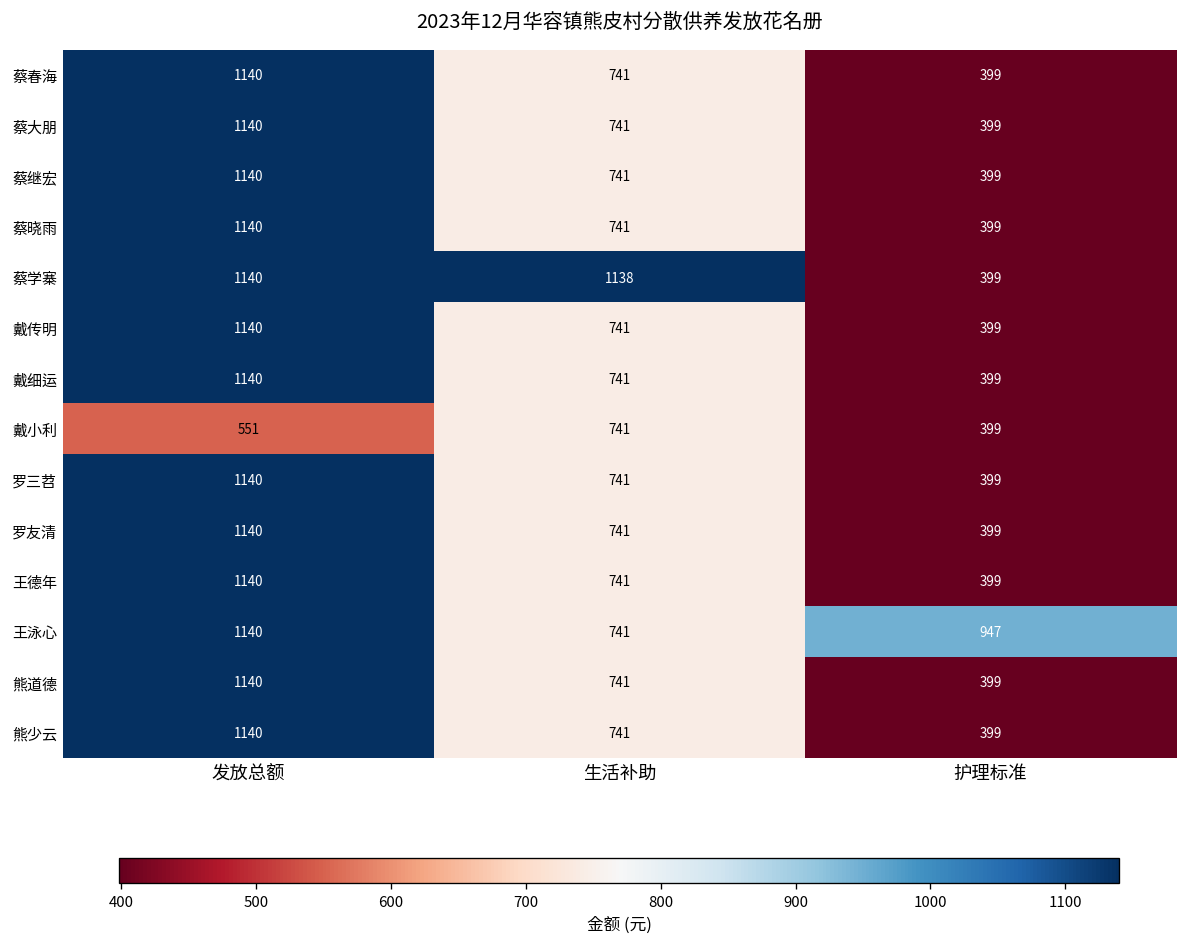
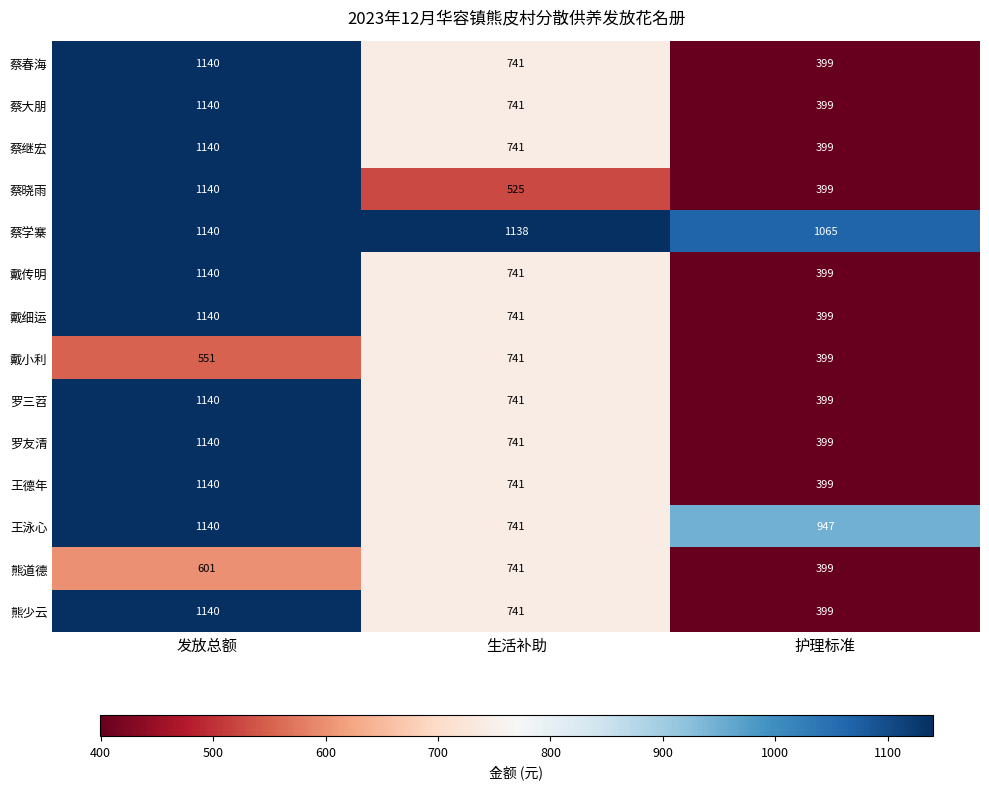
蔡晓雨, 生活补助: 741 -> 525
蔡学寨, 护理标准: 399 -> 1065
熊道德, 发放总额: 1140 -> 601
